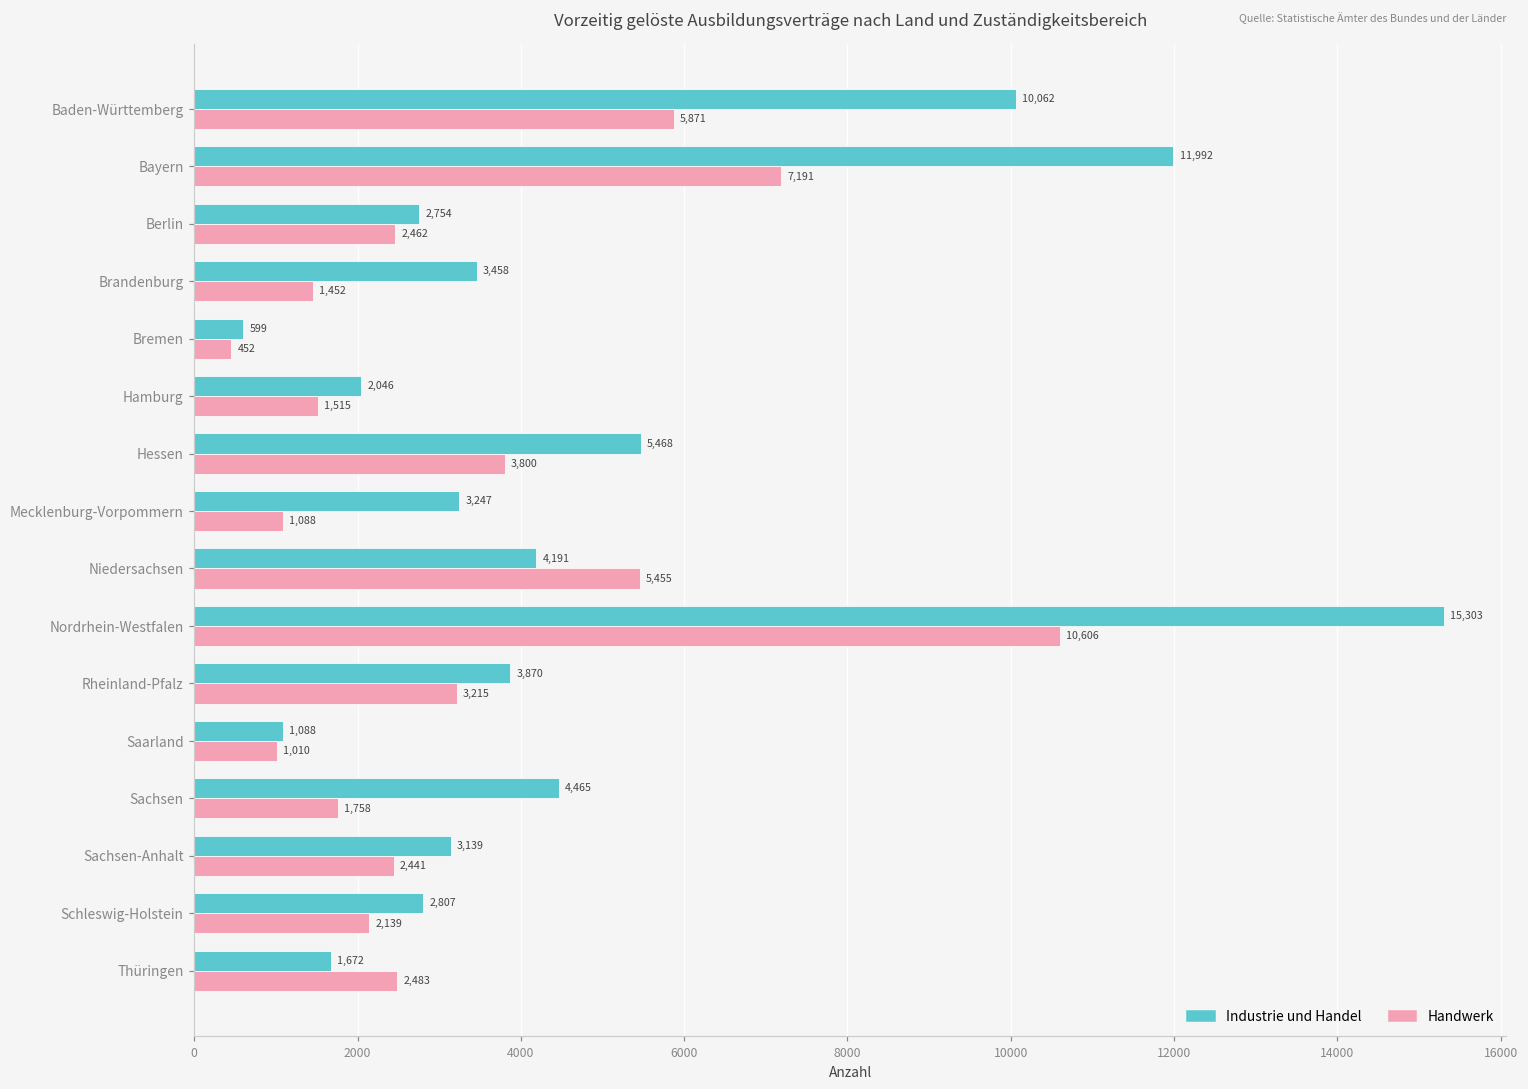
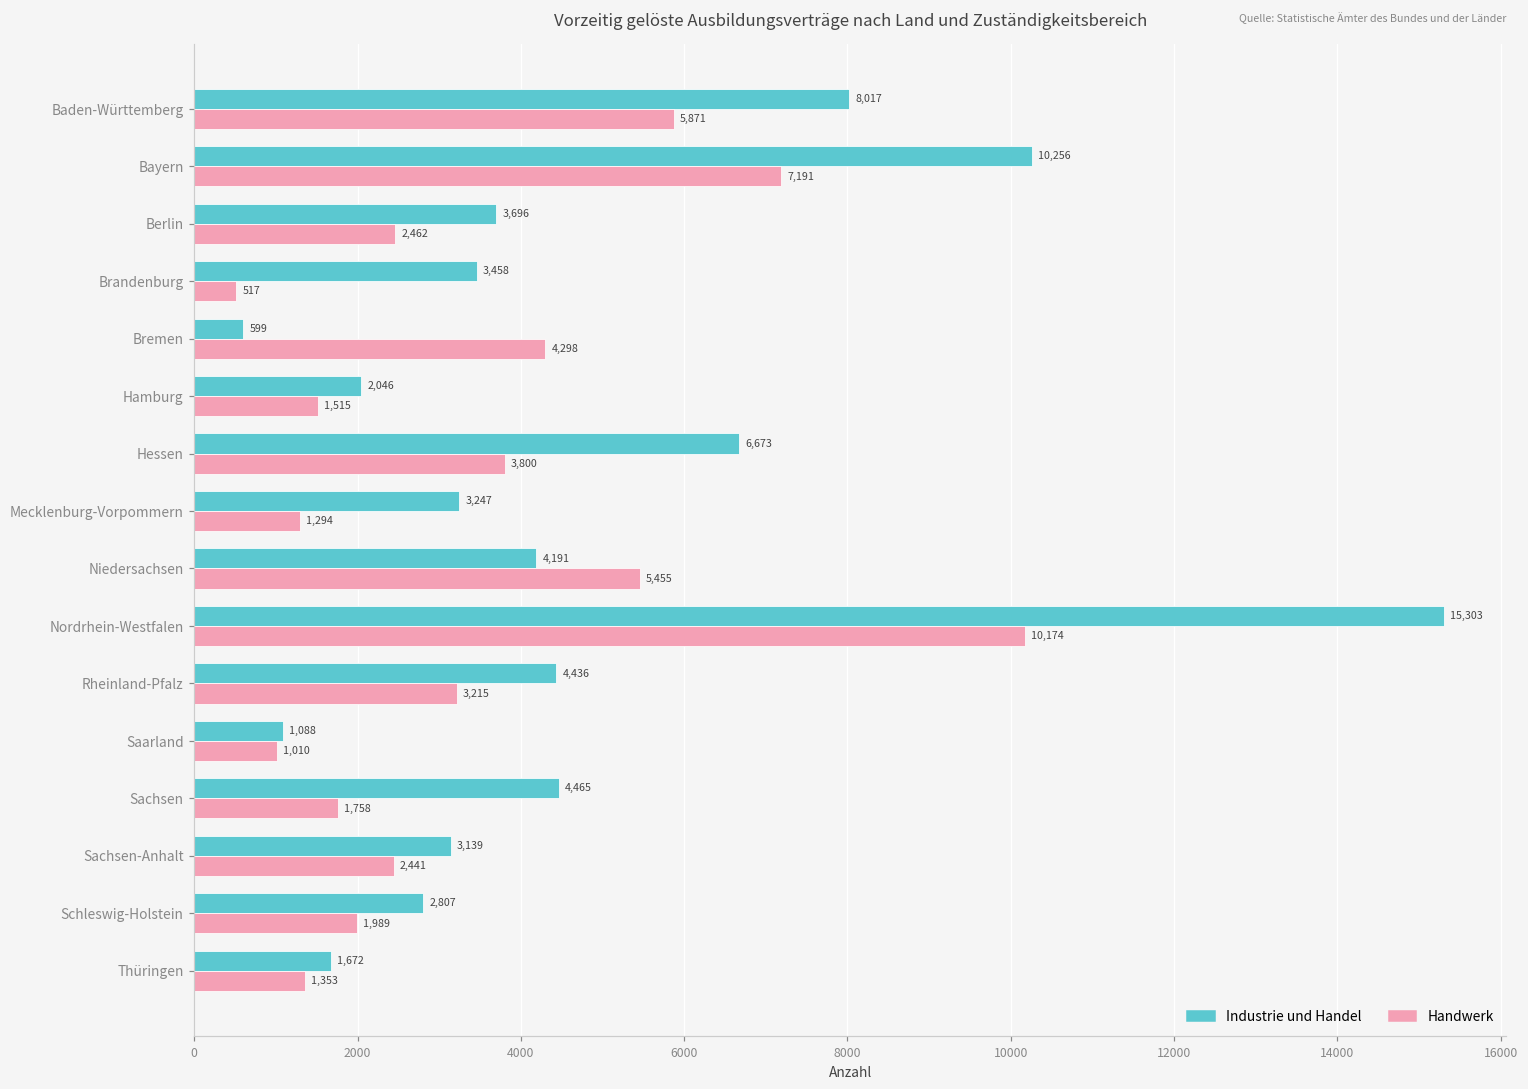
Industrie und Handel, Baden-Württemberg: 10,062 -> 8,017
Industrie und Handel, Bayern: 11,992 -> 10,256
Industrie und Handel, Berlin: 2,754 -> 3,696
Handwerk, Brandenburg: 1,452 -> 517
Handwerk, Bremen: 452 -> 4,298
Industrie und Handel, Hessen: 5,468 -> 6,673
Handwerk, Mecklenburg-Vorpommern: 1,088 -> 1,294
Handwerk, Nordrhein-Westfalen: 10,606 -> 10,174
Industrie und Handel, Rheinland-Pfalz: 3,870 -> 4,436
Handwerk, Schleswig-Holstein: 2,139 -> 1,989
Handwerk, Thüringen: 2,483 -> 1,353
